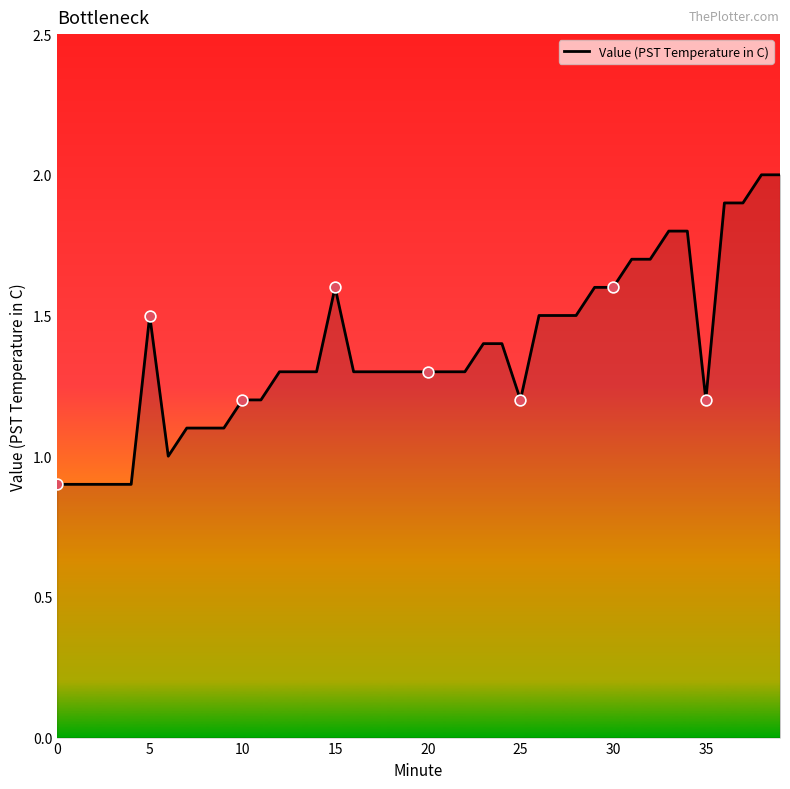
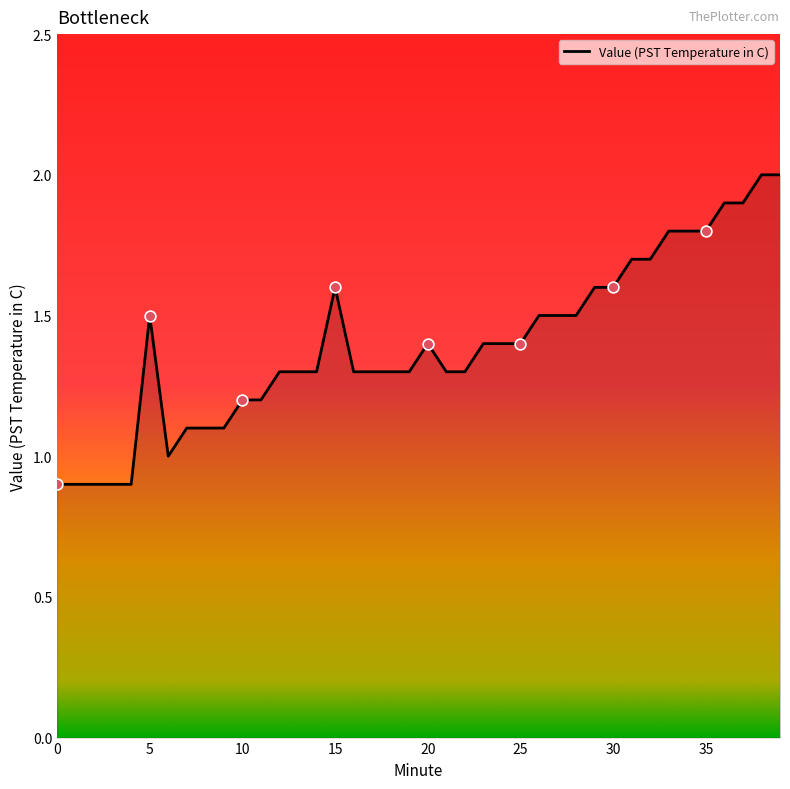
Value (PST Temperature in C), 20: 1.3 -> 1.4
Value (PST Temperature in C), 25: 1.2 -> 1.4
Value (PST Temperature in C), 35: 1.2 -> 1.8
